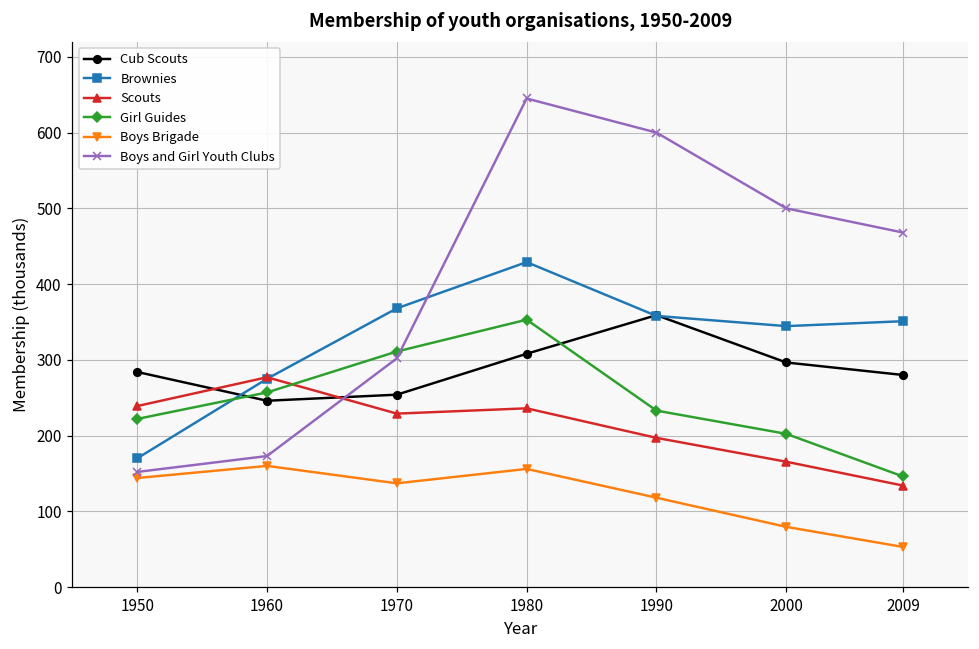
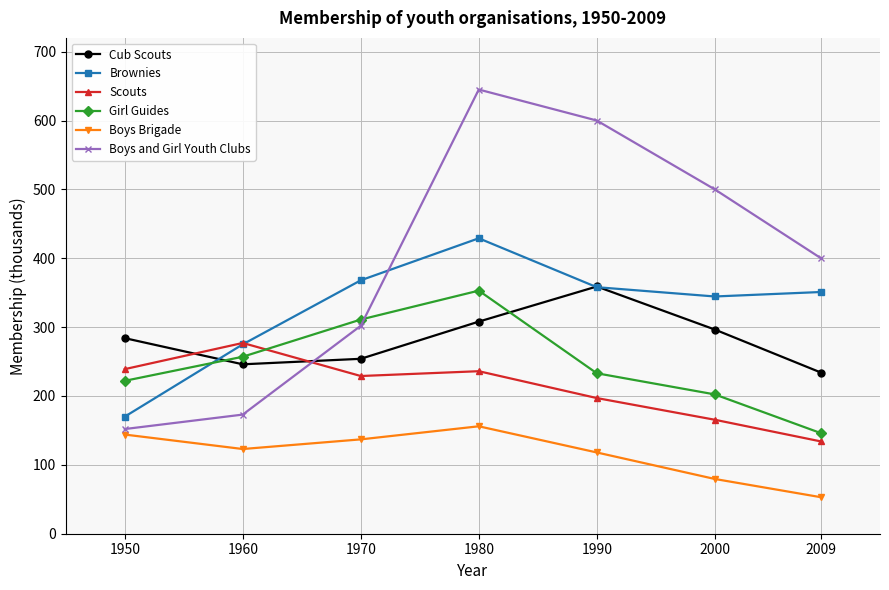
Boys Brigade, 1960: 160 -> 120
Cub Scouts, 2009: 280 -> 230
Boys and Girl Youth Clubs, 2009: 470 -> 400
